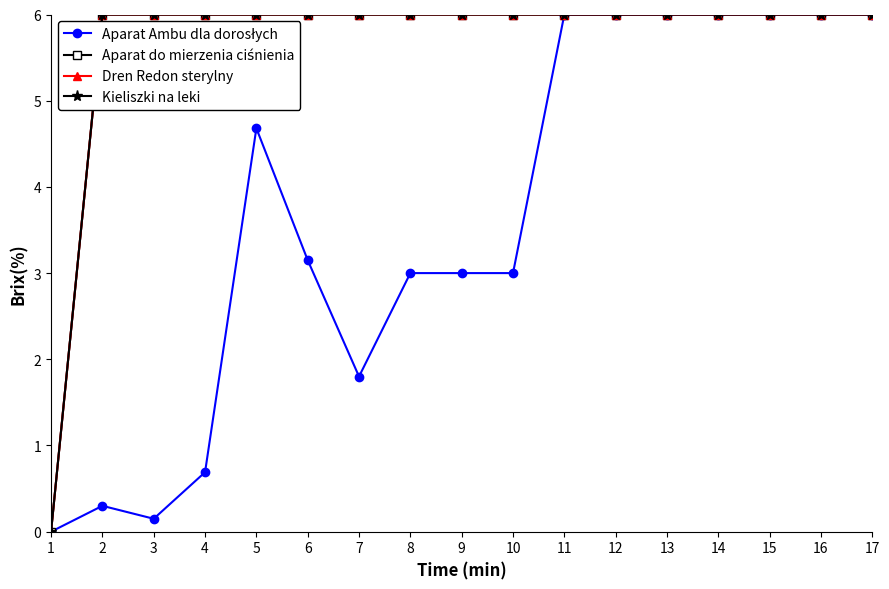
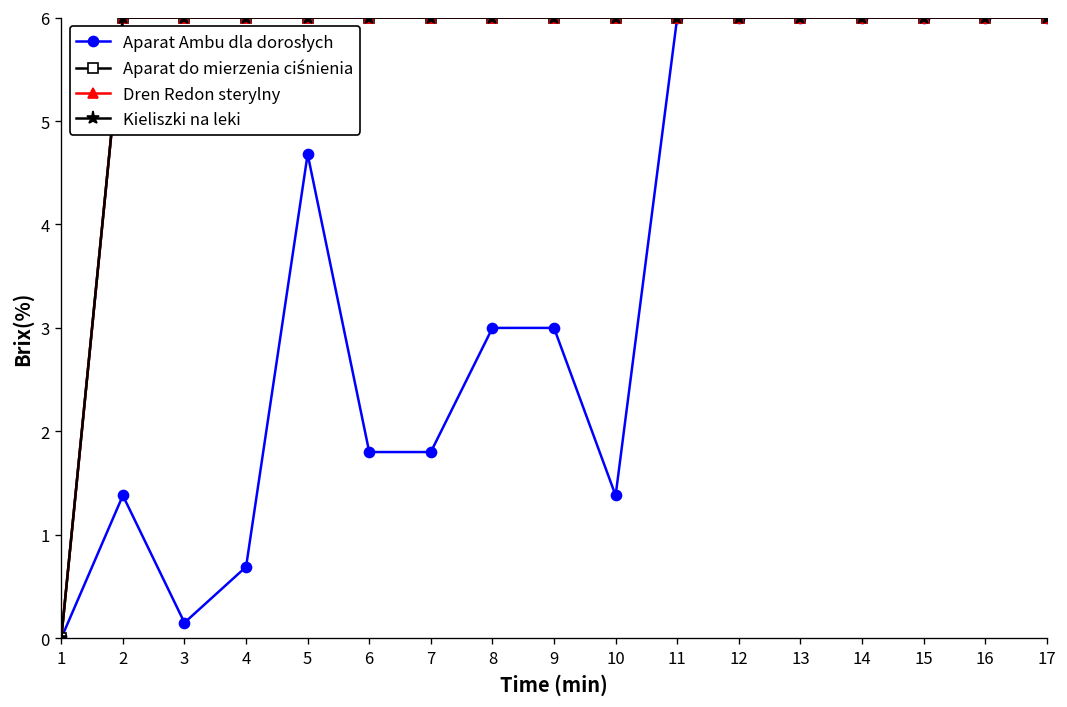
Aparat Ambu dla dorosłych, 2: 0.3 -> 1.4
Aparat Ambu dla dorosłych, 6: 3.2 -> 1.8
Aparat Ambu dla dorosłych, 10: 3.0 -> 1.4
